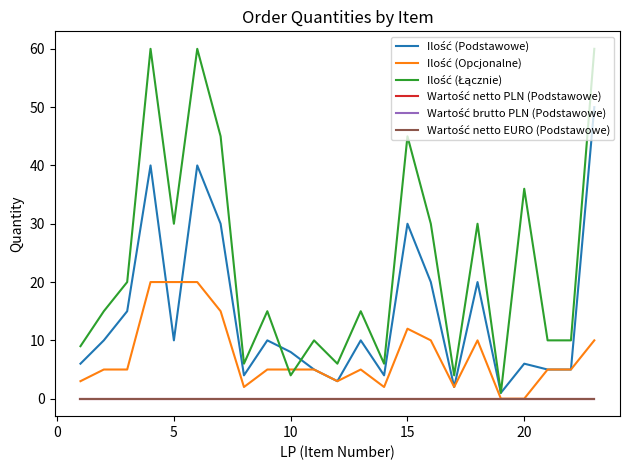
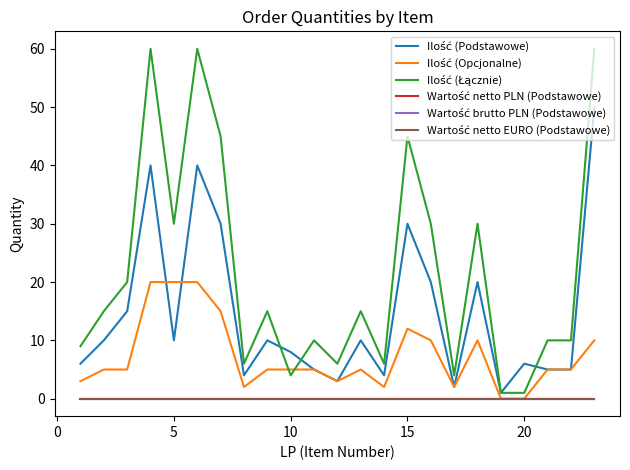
Ilość (Łącznie), 20: 36 -> 1
